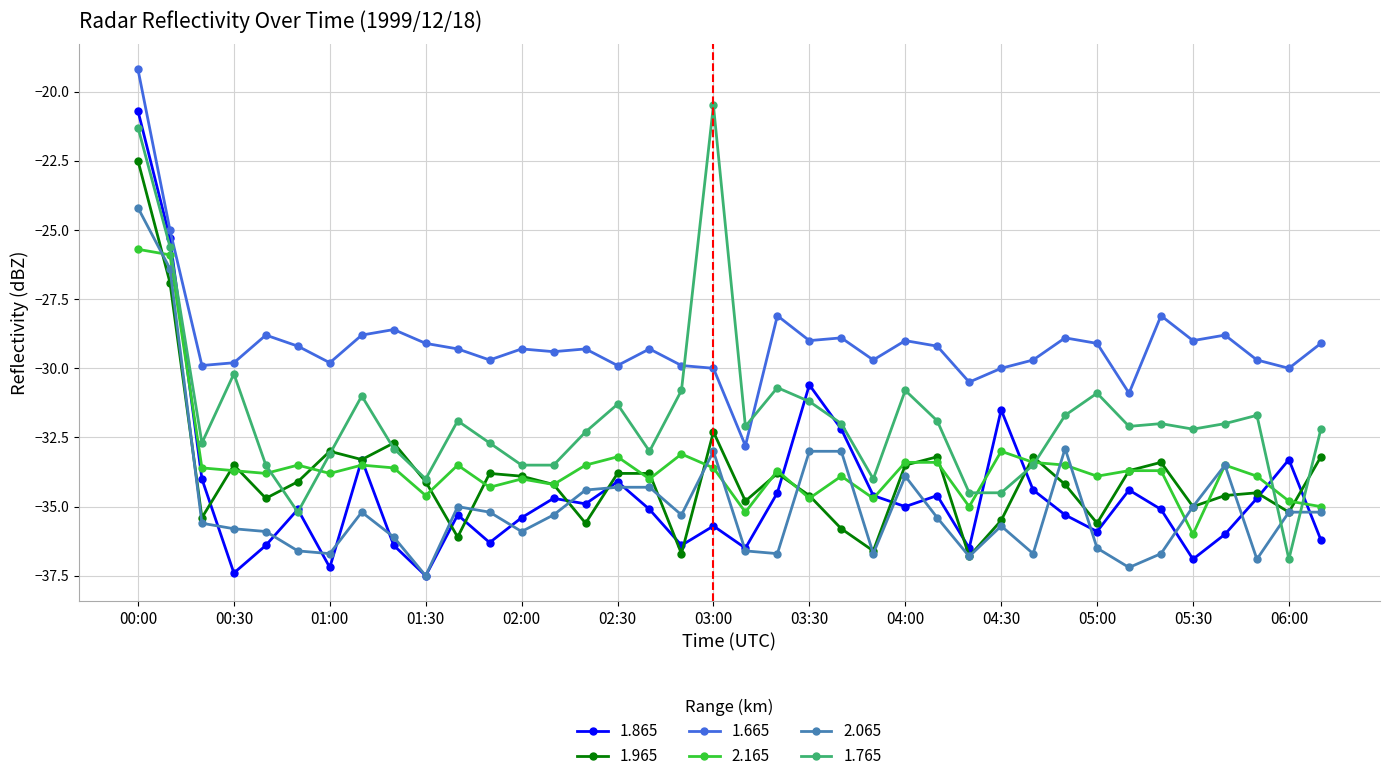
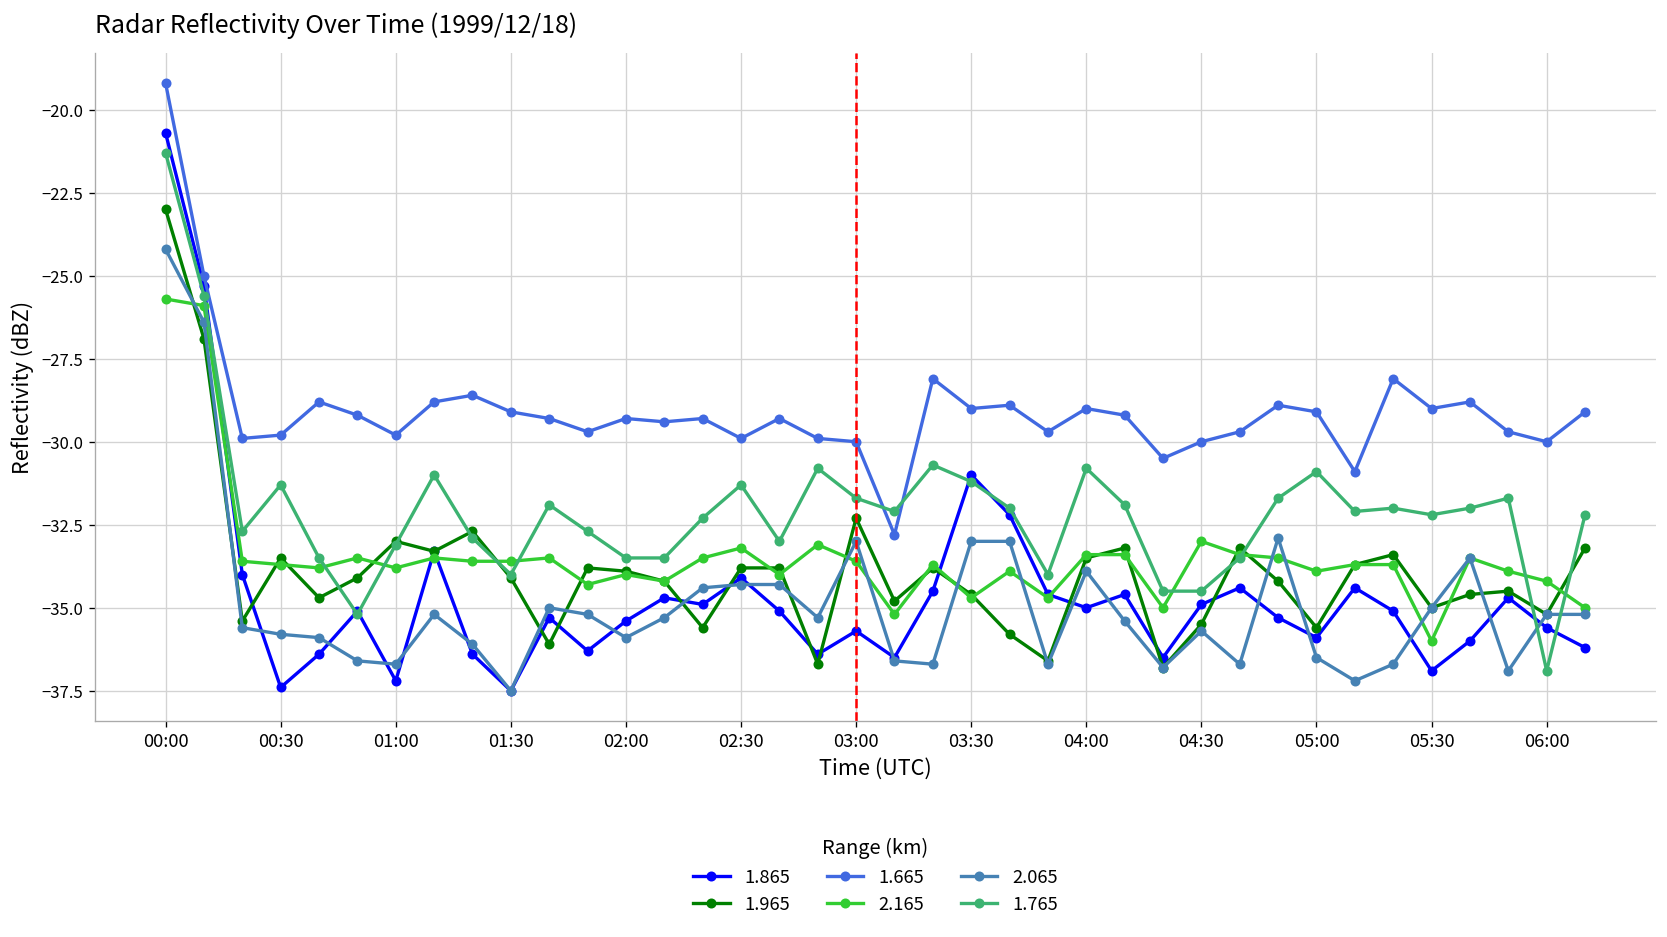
1.965, 00:00: -22.5 -> -23.0
1.765, 00:30: -30.2 -> -31.3
2.165, 01:30: -34.6 -> -33.6
1.765, 03:00: -20.5 -> -31.7
1.865, 03:30: -30.6 -> -31.0
1.865, 04:30: -31.5 -> -34.9
1.865, 06:00: -33.3 -> -35.6
2.165, 06:00: -34.8 -> -34.2
